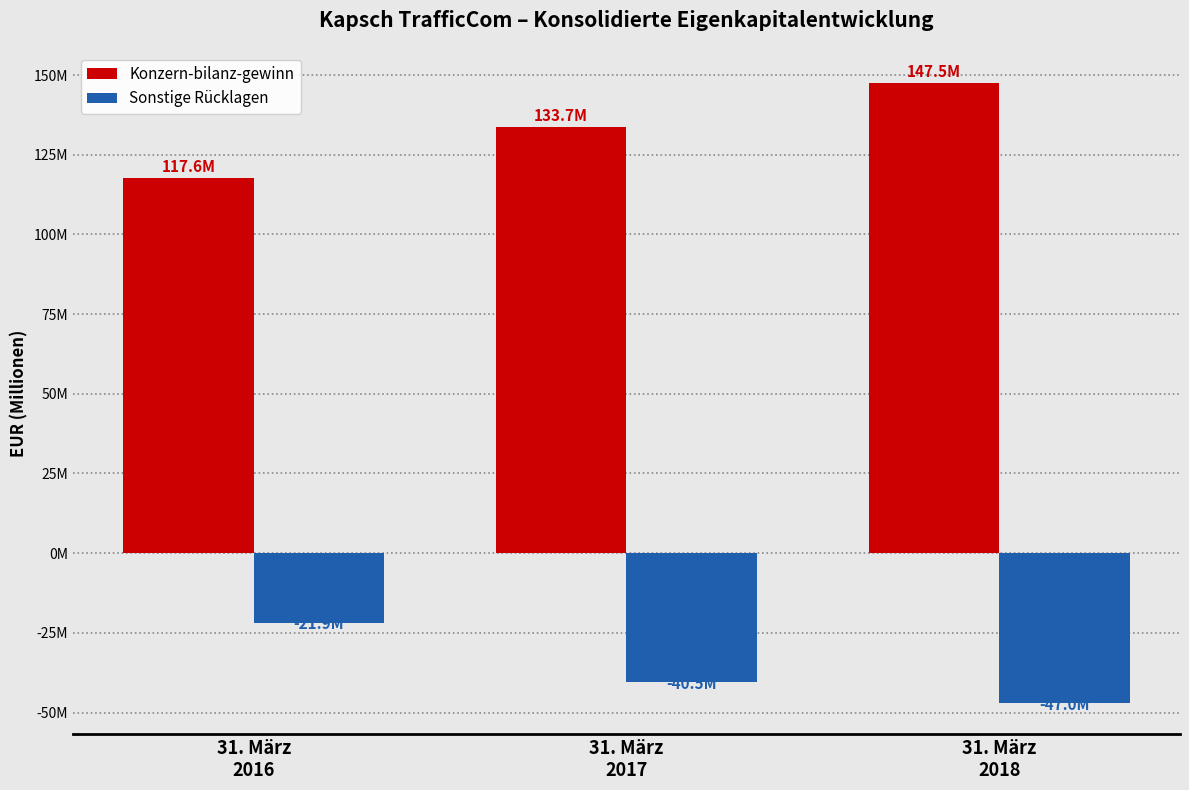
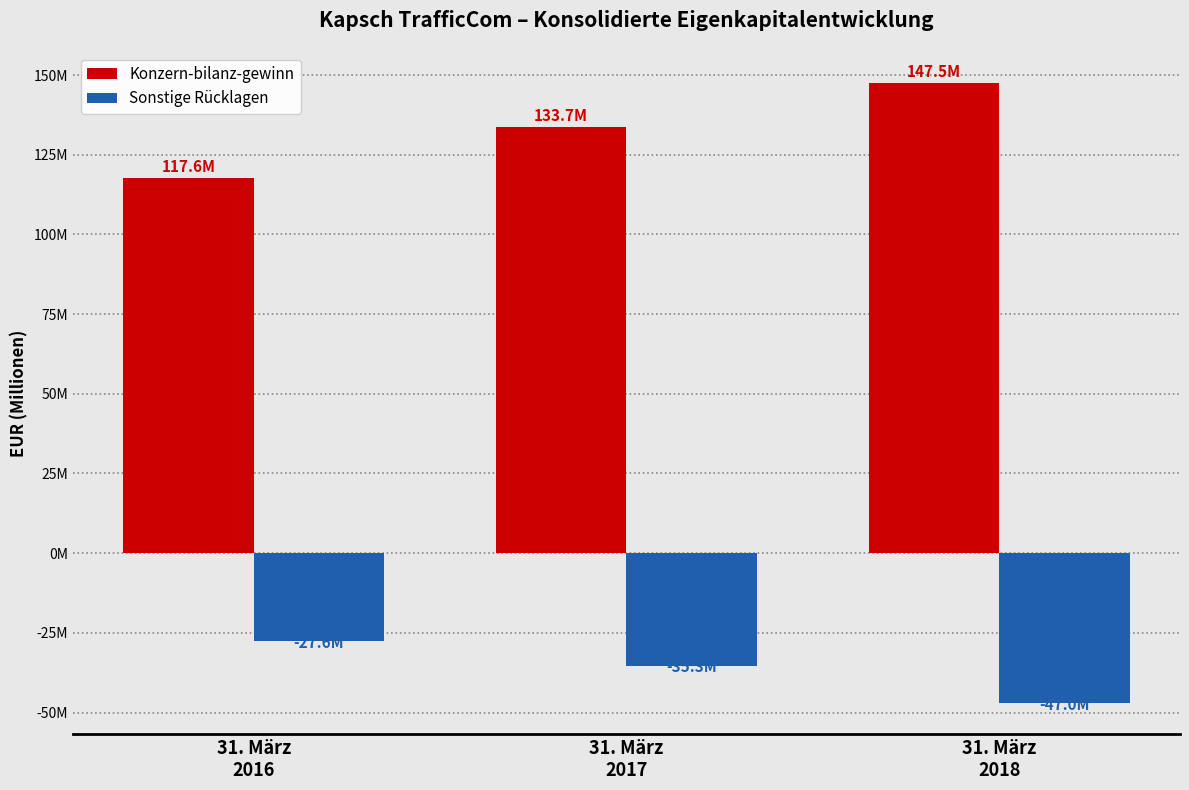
Sonstige Rücklagen, 31. März 2016: -21.9M -> -27.6M
Sonstige Rücklagen, 31. März 2017: -40.5M -> -35.3M
